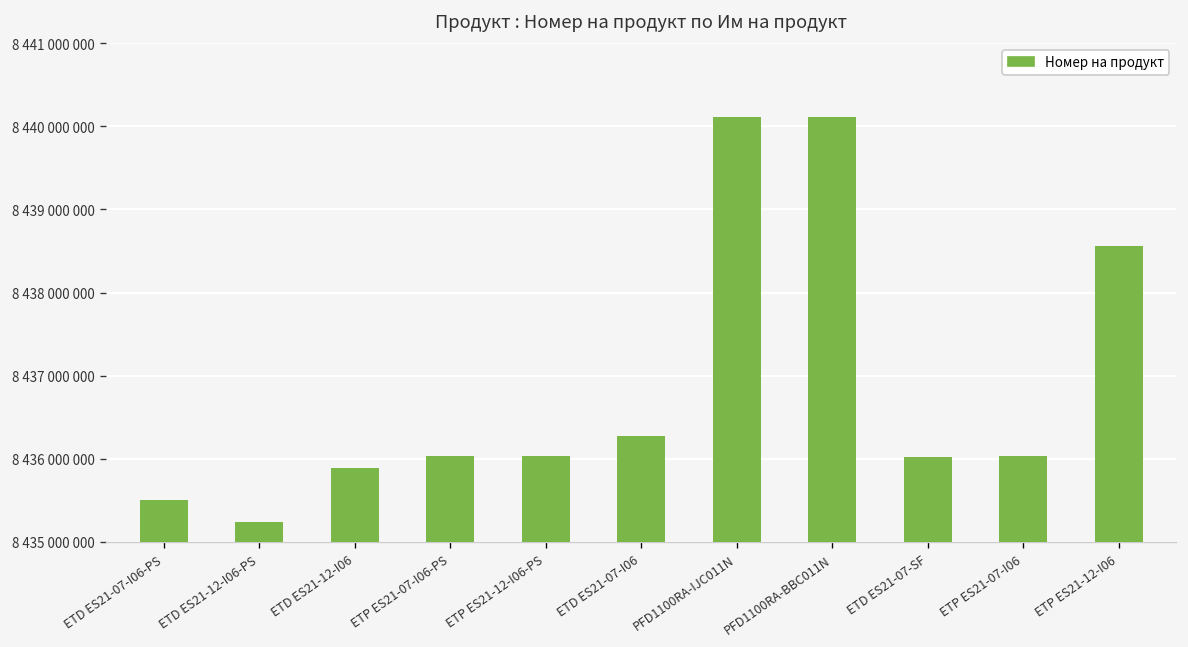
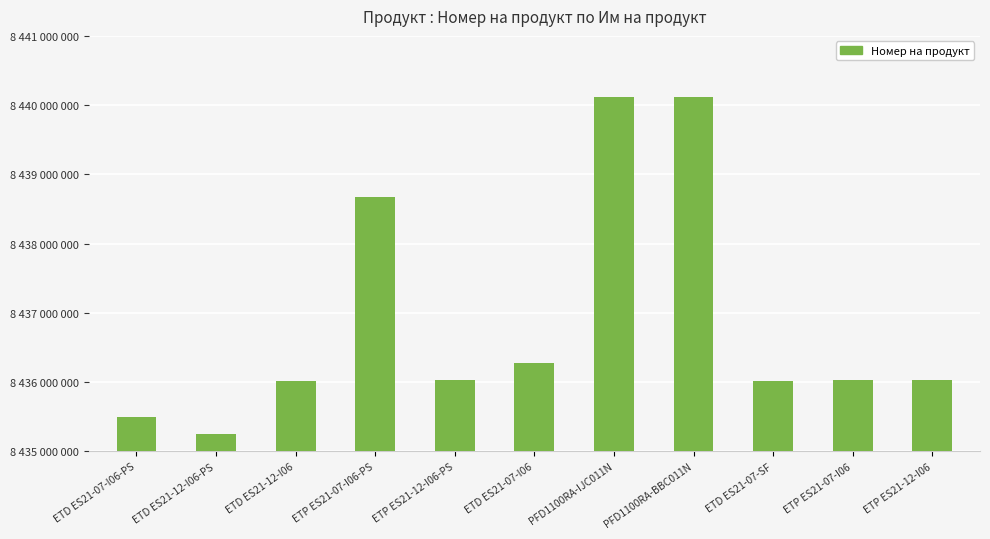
ETD ES21-12-I06: 8435900000 -> 8436000000
ETP ES21-07-I06-PS: 8436000000 -> 8438700000
ETP ES21-12-I06: 8438600000 -> 8436000000
